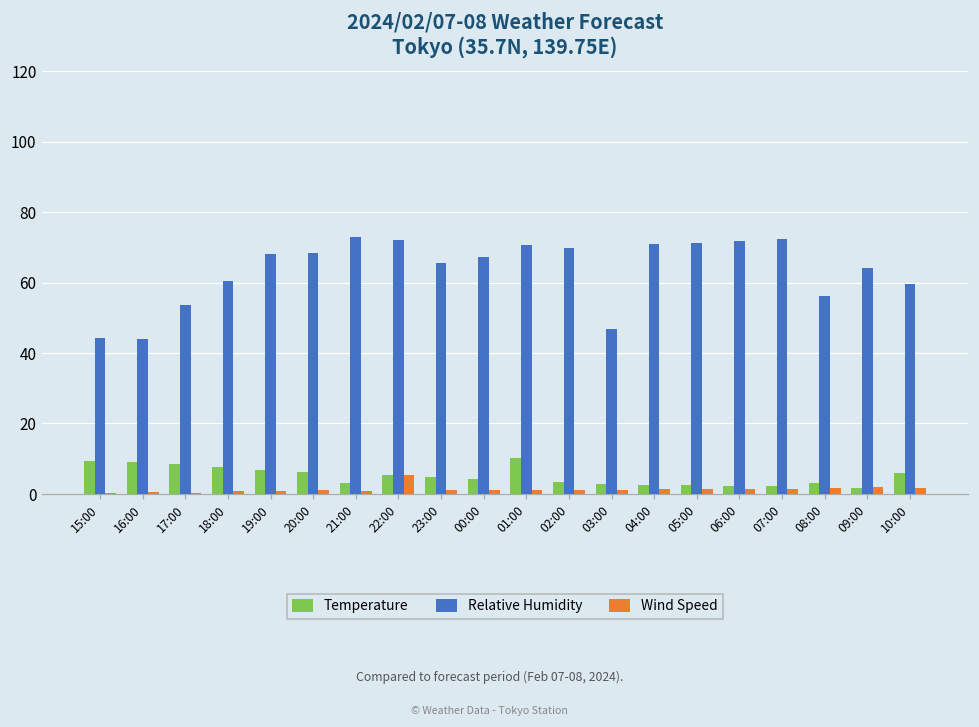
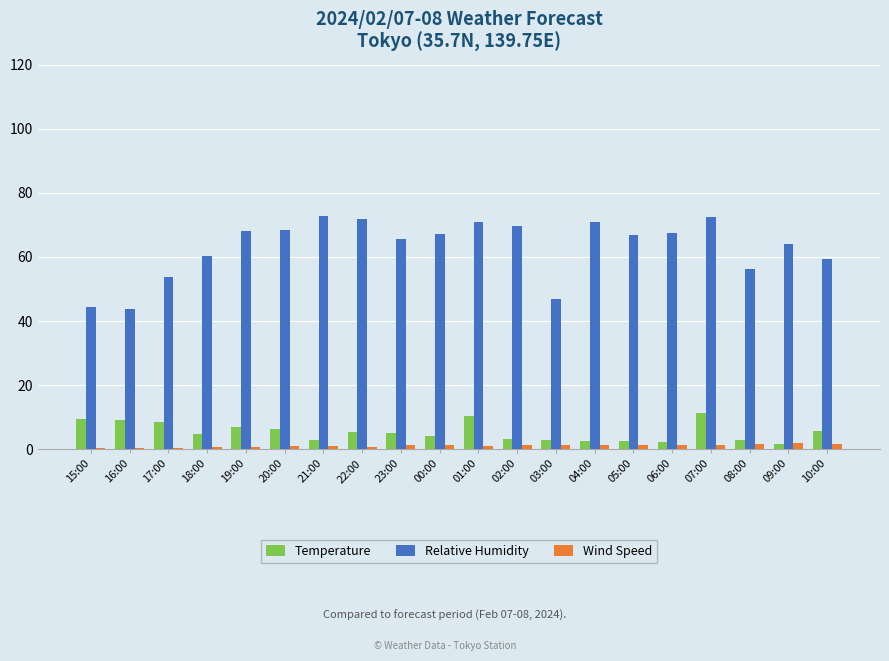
Temperature, 18:00: 8 -> 5
Wind Speed, 22:00: 5 -> 1
Relative Humidity, 05:00: 71 -> 67
Relative Humidity, 06:00: 72 -> 67
Temperature, 07:00: 2 -> 11
